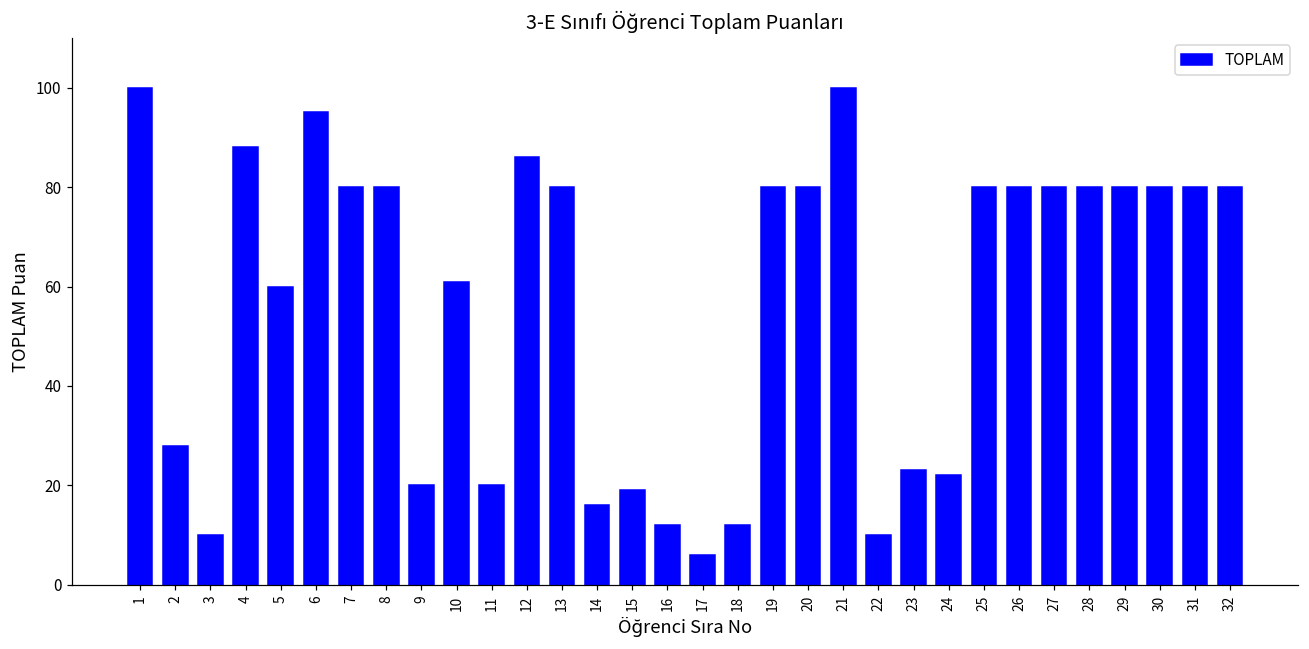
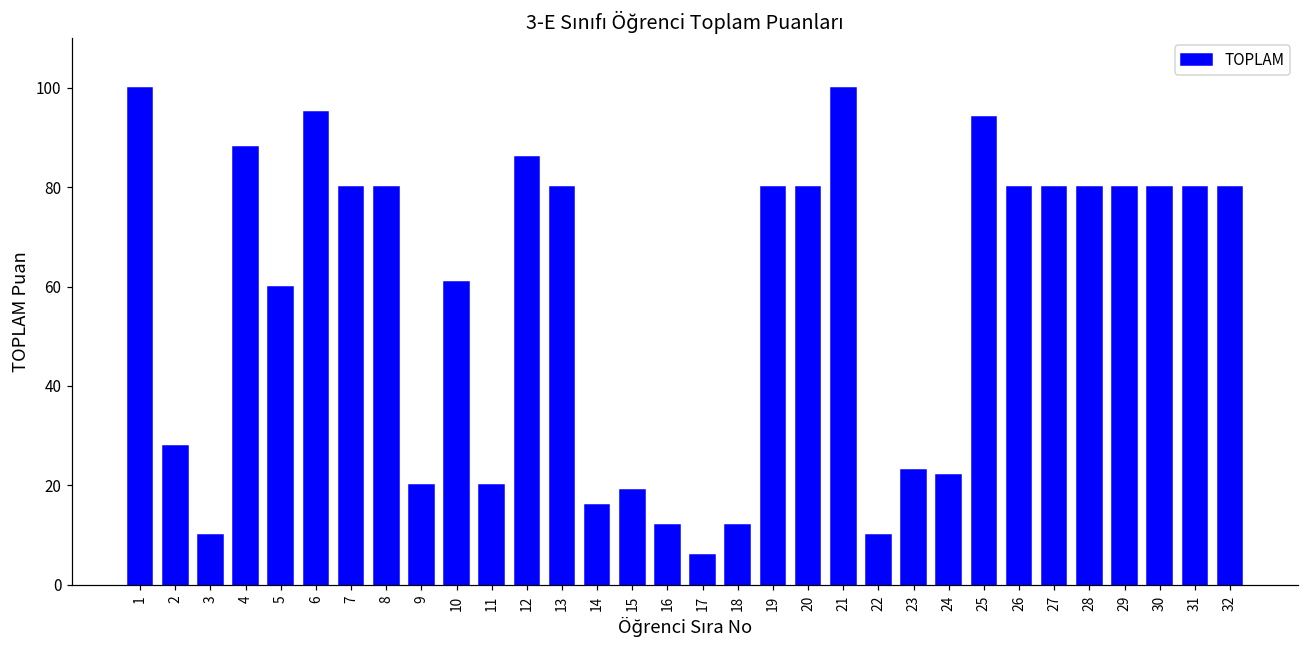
25: 80 -> 94
